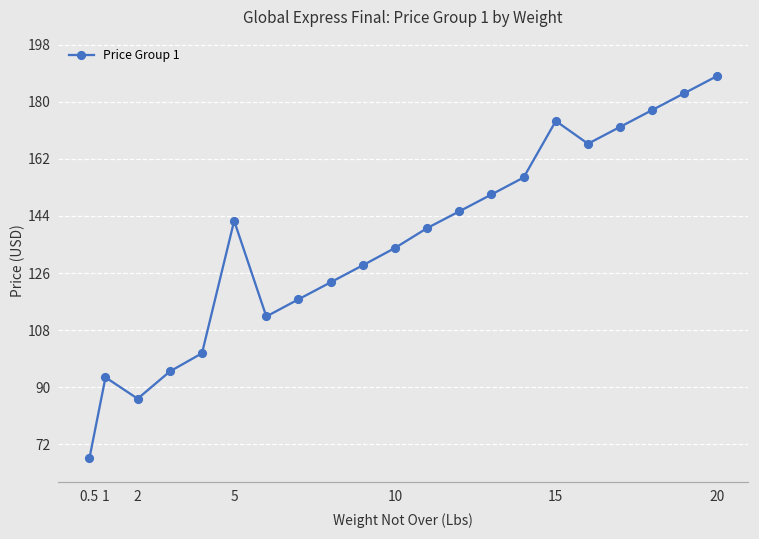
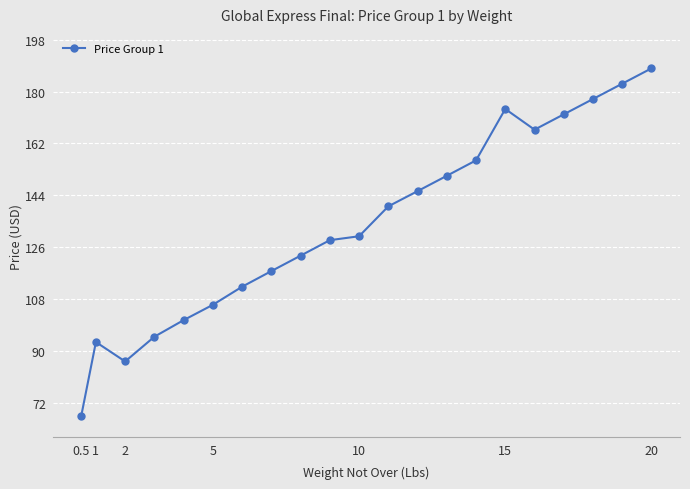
5: 142 -> 106
10: 134 -> 130
